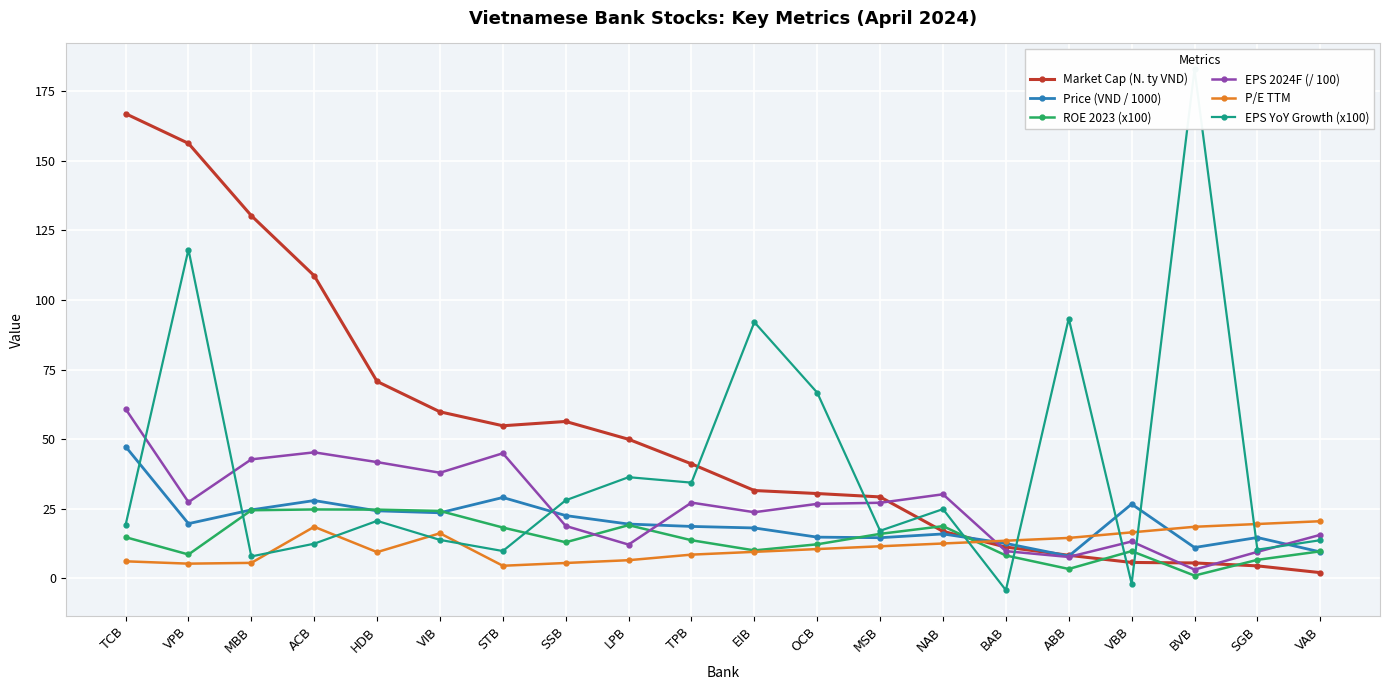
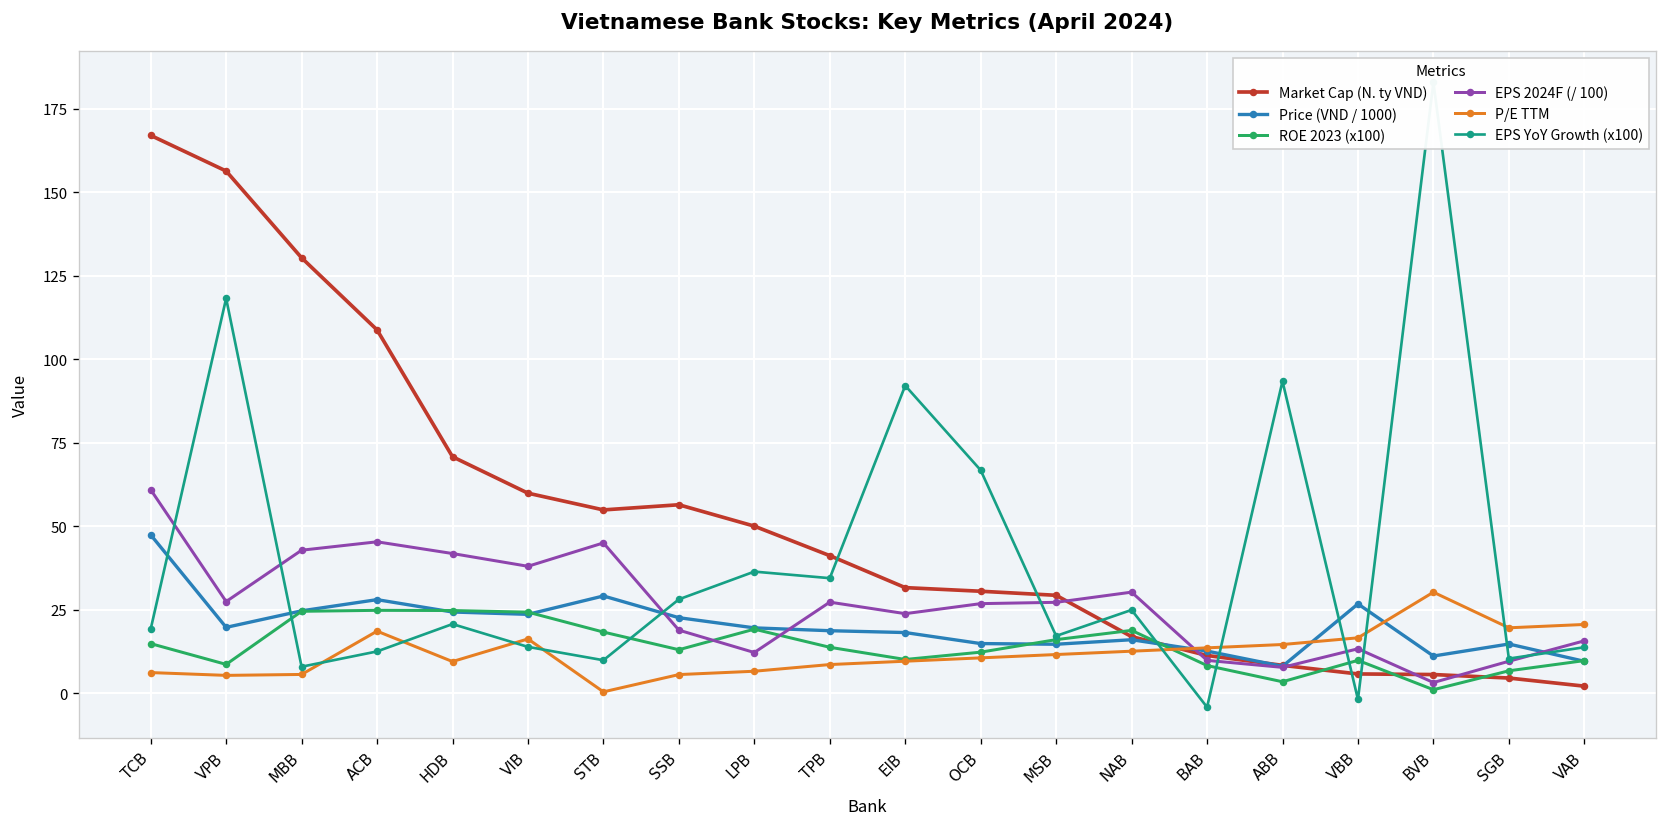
P/E TTM, STB: 5 -> 0
P/E TTM, BVB: 19 -> 30
